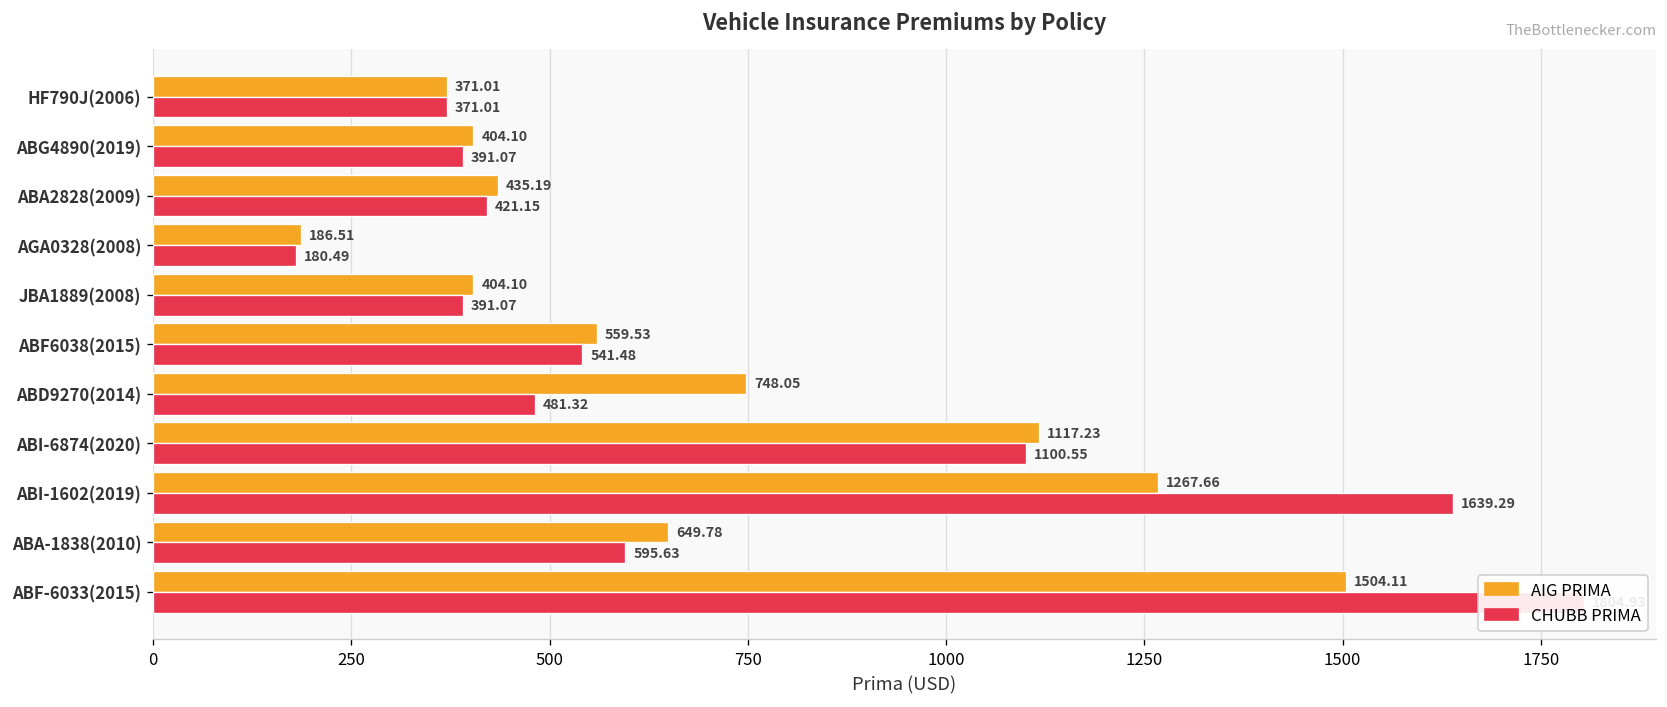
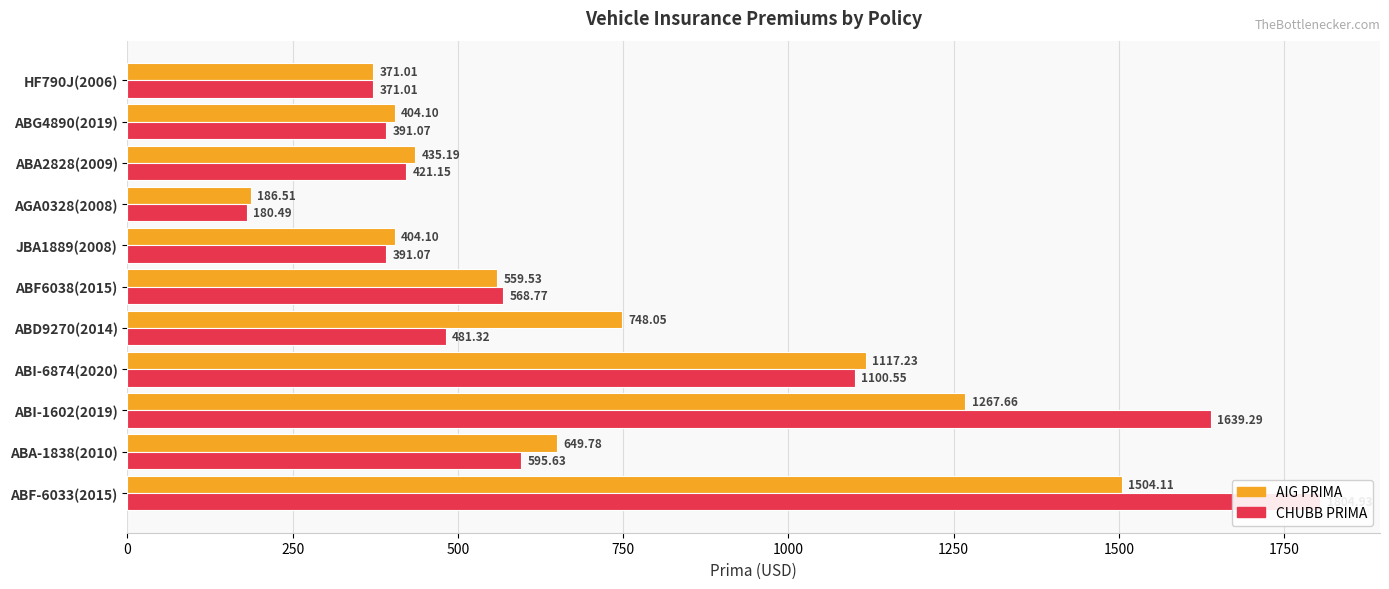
CHUBB PRIMA, ABF6038(2015): 541.48 -> 568.77
